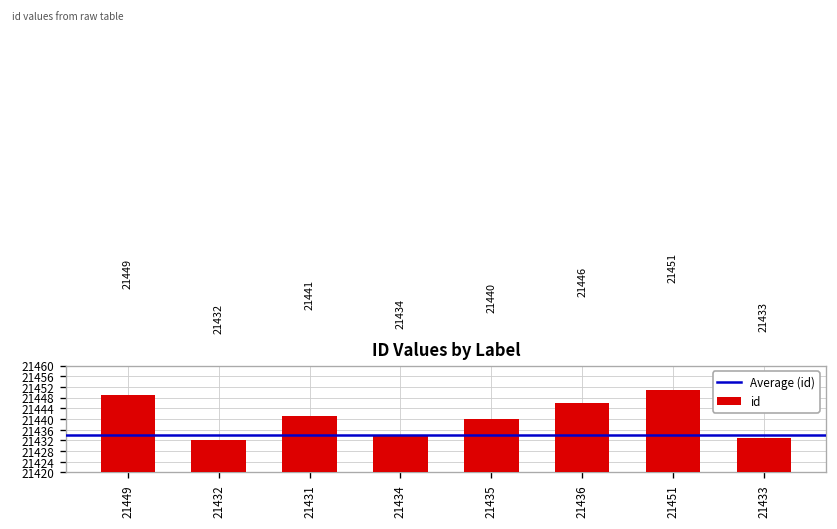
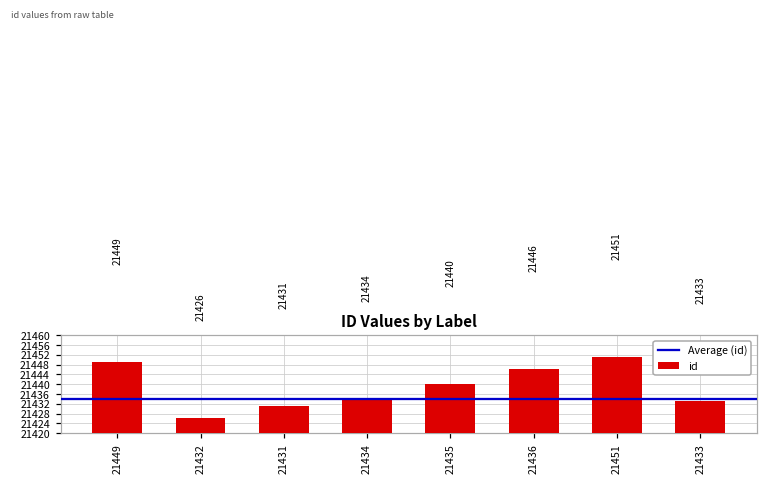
21432: 21432 -> 21426
21431: 21441 -> 21431
